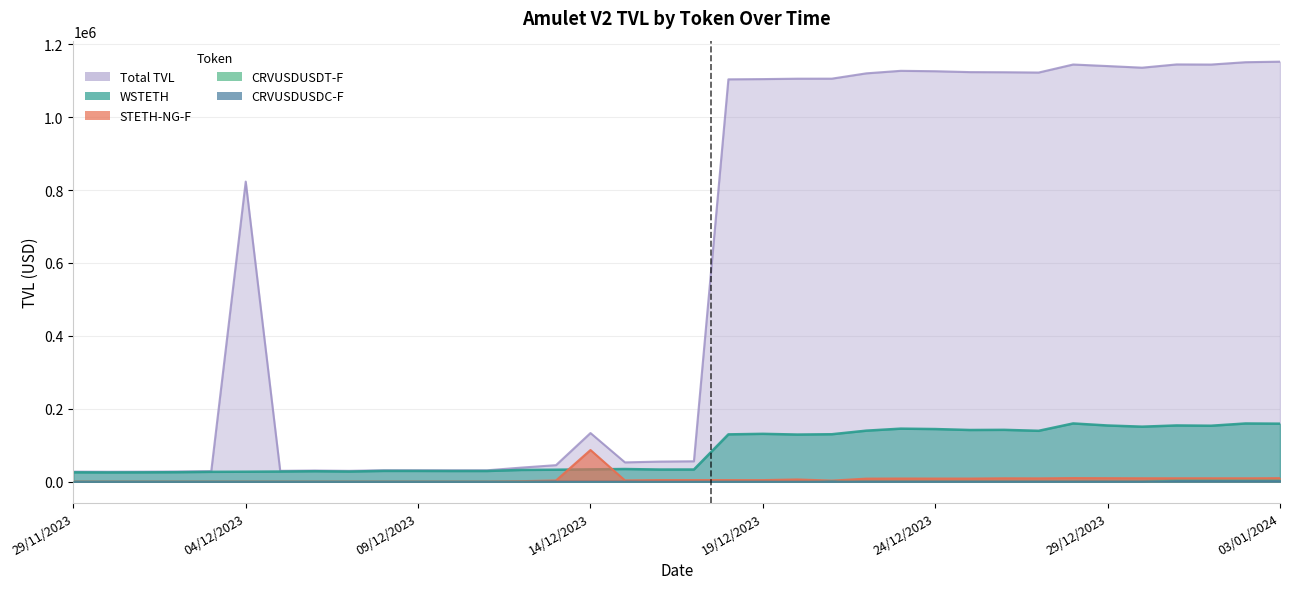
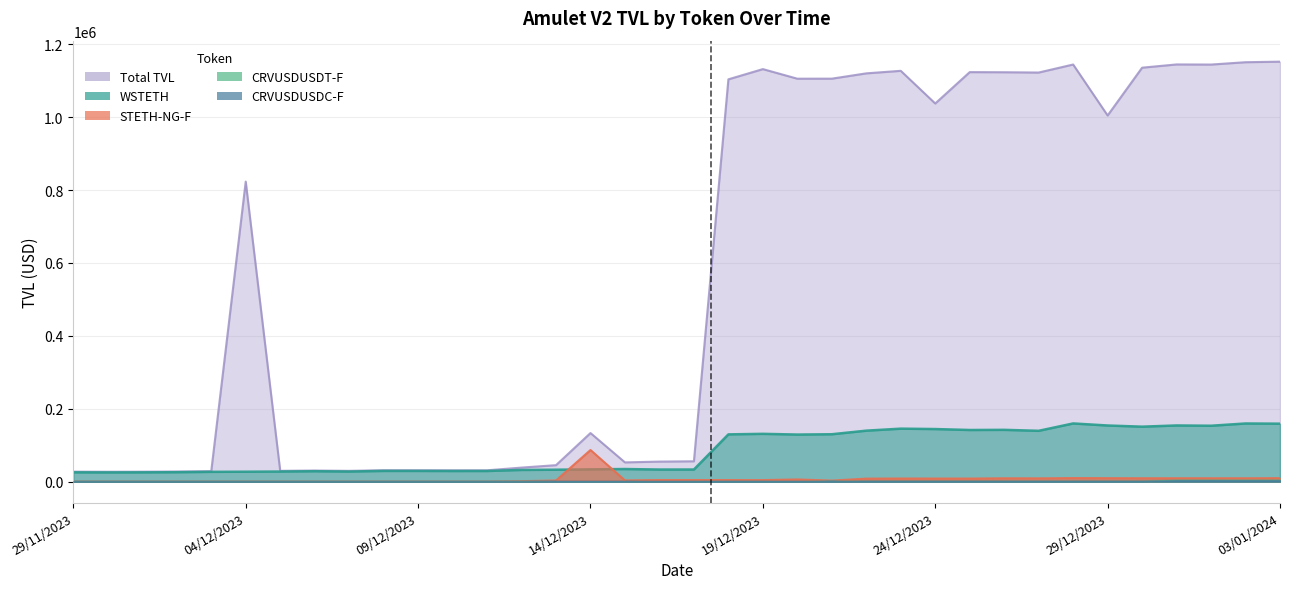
Total TVL, 19/12/2023: 1100000 -> 1130000
Total TVL, 24/12/2023: 1130000 -> 1040000
Total TVL, 29/12/2023: 1140000 -> 1000000
